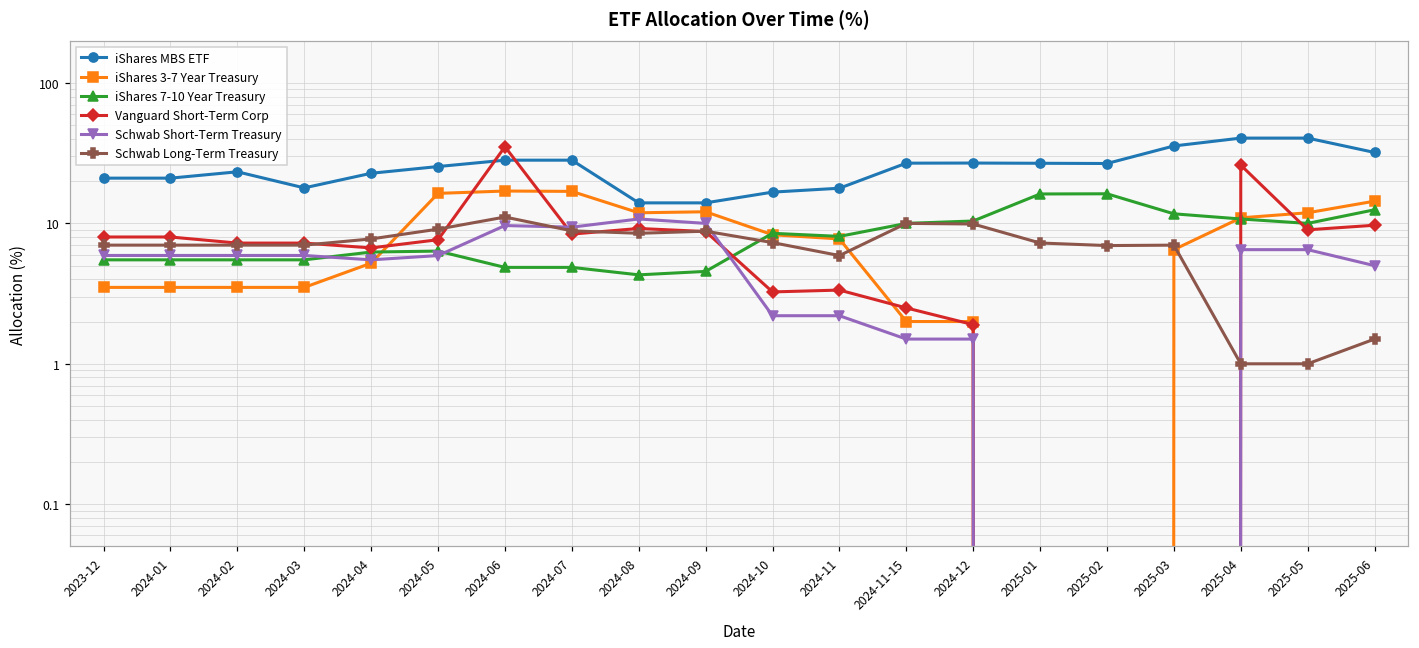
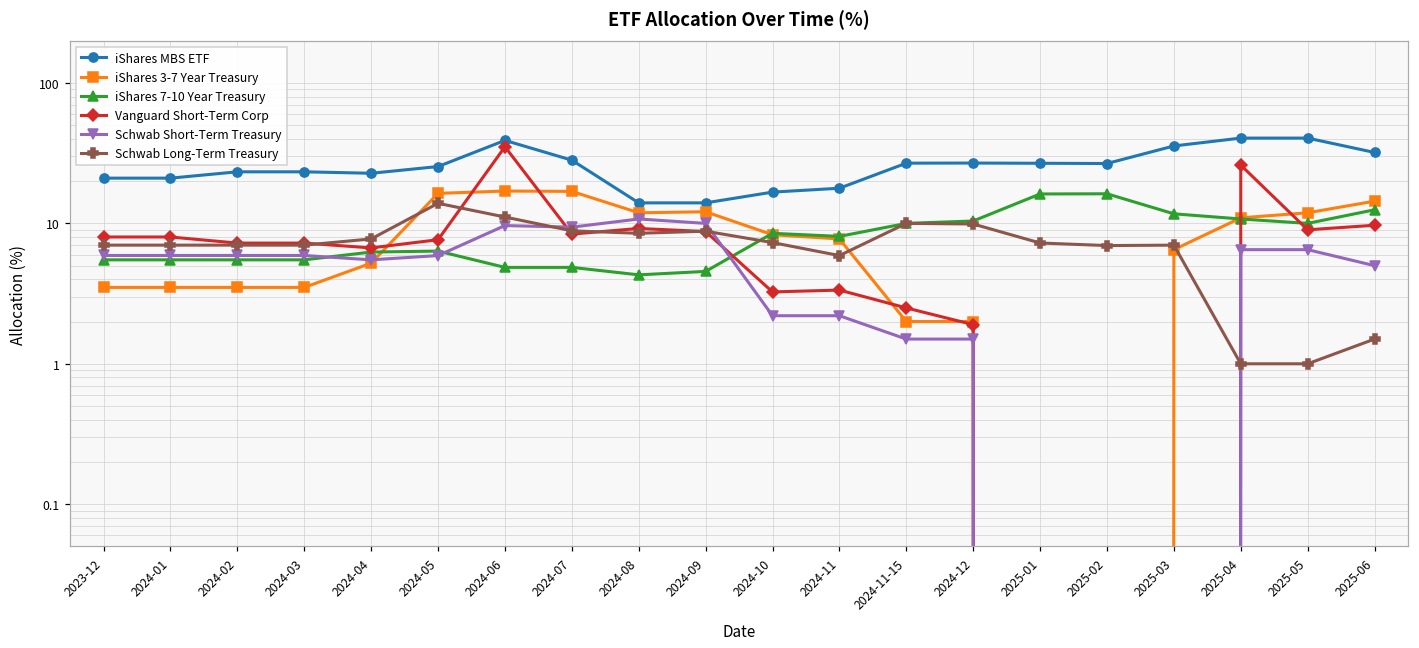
iShares MBS ETF, 2024-03: 18 -> 23
Schwab Long-Term Treasury, 2024-05: 9 -> 14
iShares MBS ETF, 2024-06: 28 -> 39
